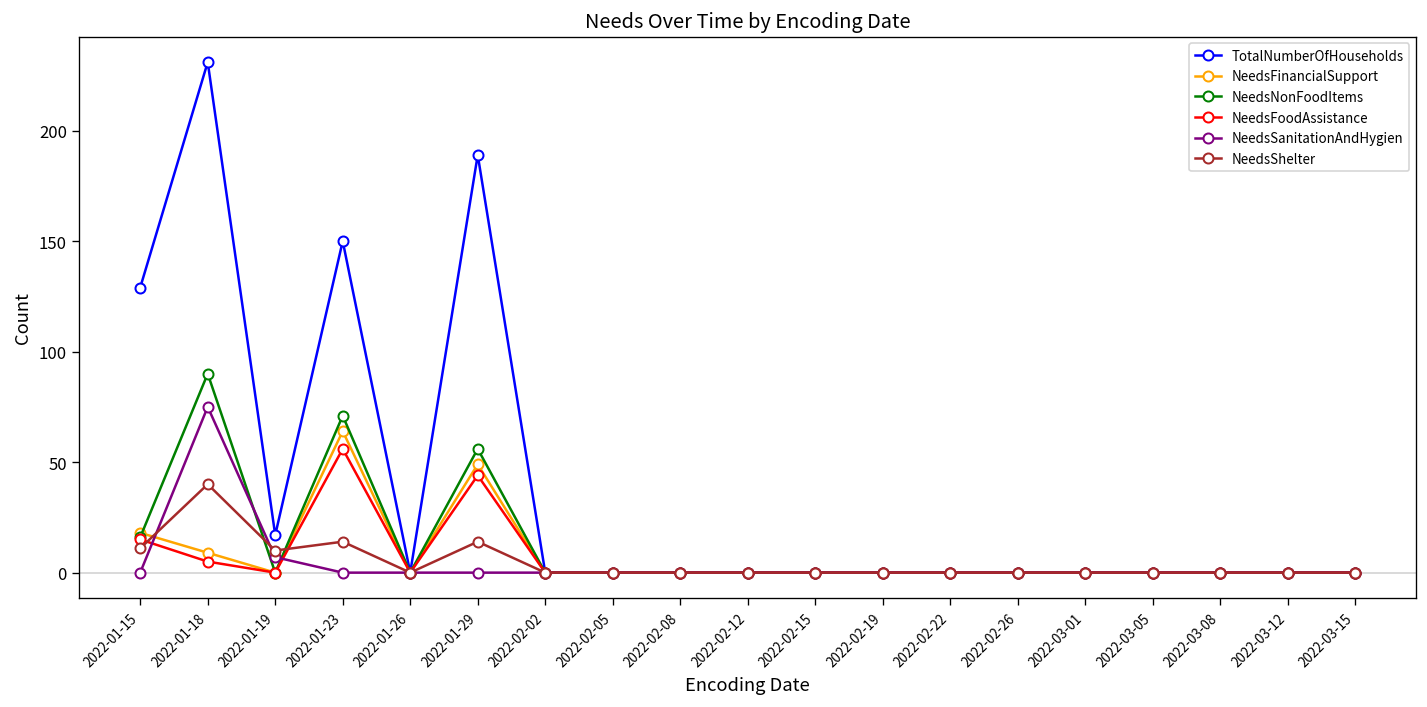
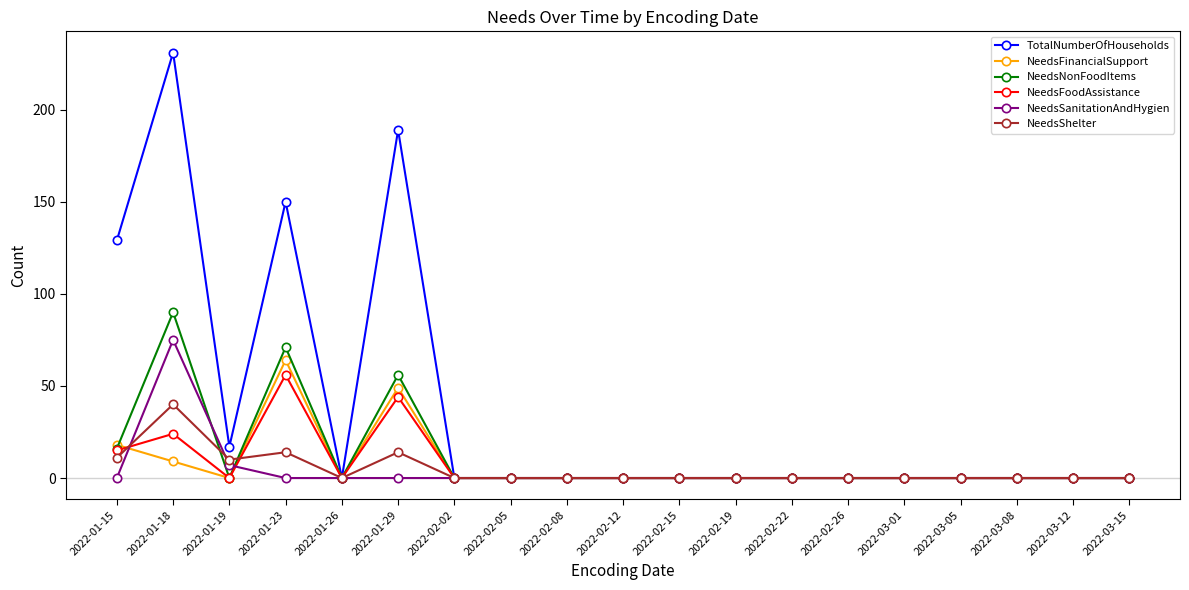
NeedsFoodAssistance, 2022-01-18: 5 -> 24
